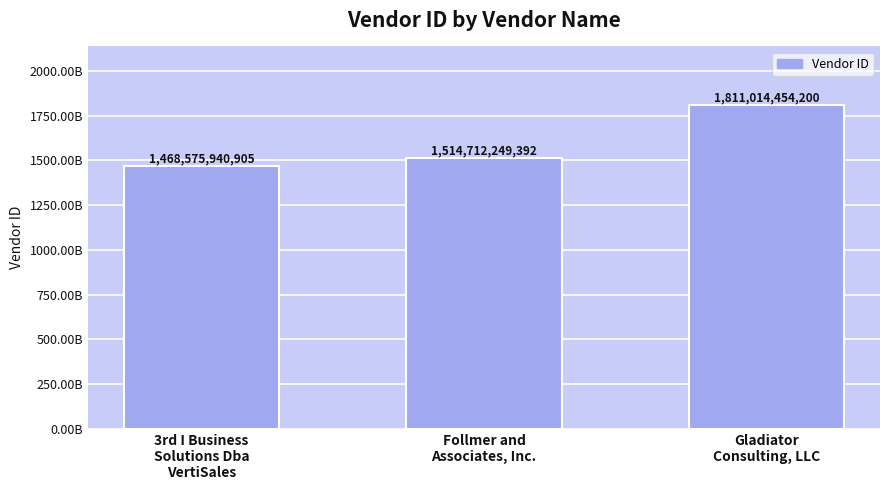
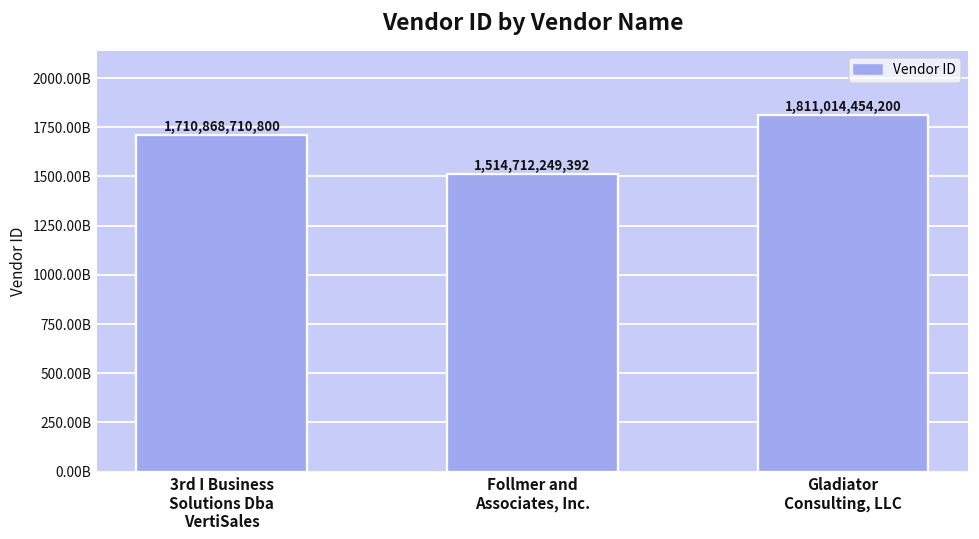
3rd I Business Solutions Dba VertiSales: 1,468,575,940,905 -> 1,710,868,710,800
